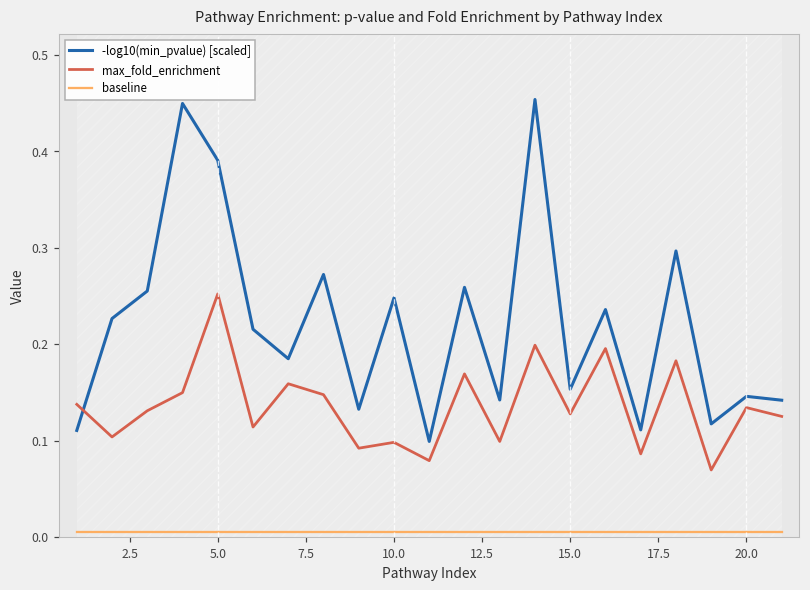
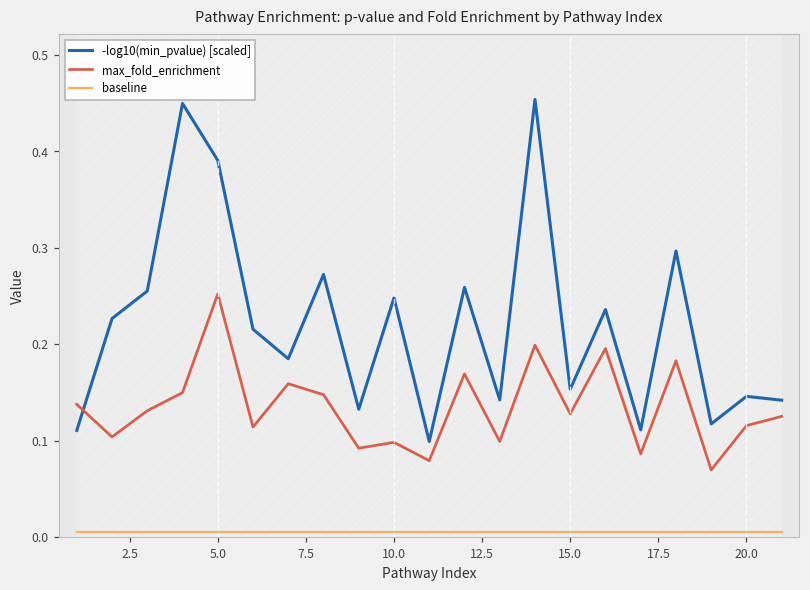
max_fold_enrichment, 20.0: 0.13 -> 0.12
